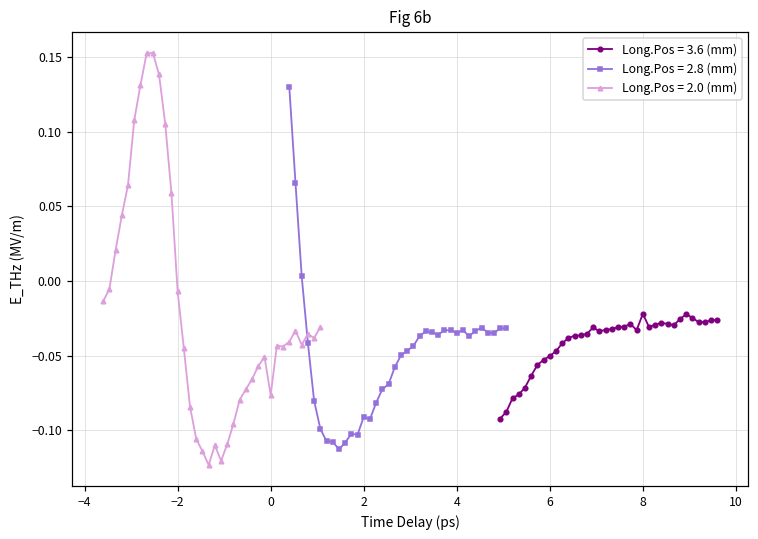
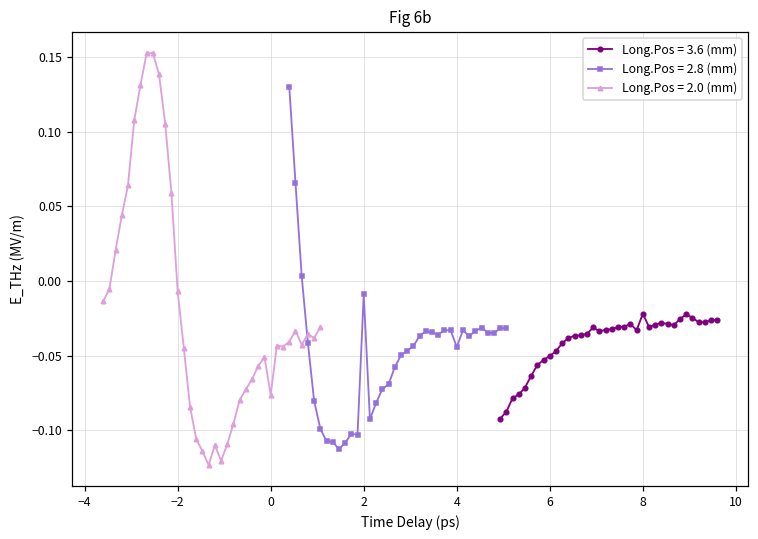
Long.Pos = 2.8 (mm), 2: -0.091 -> -0.009
Long.Pos = 2.8 (mm), 4: -0.035 -> -0.044
